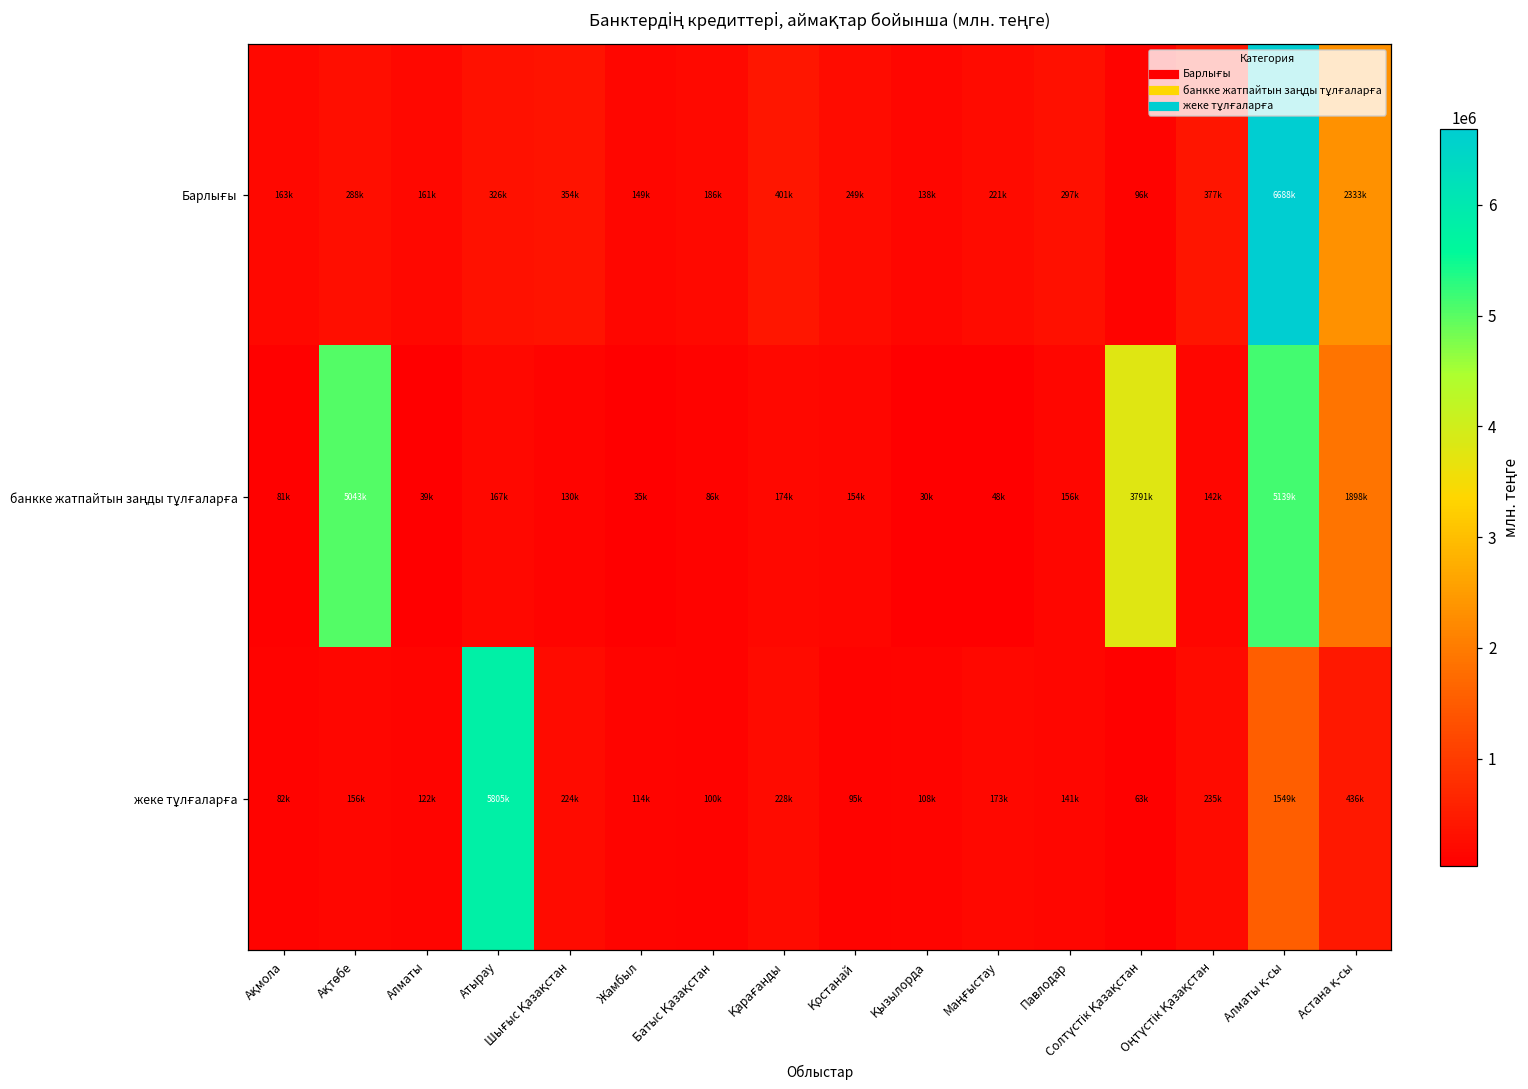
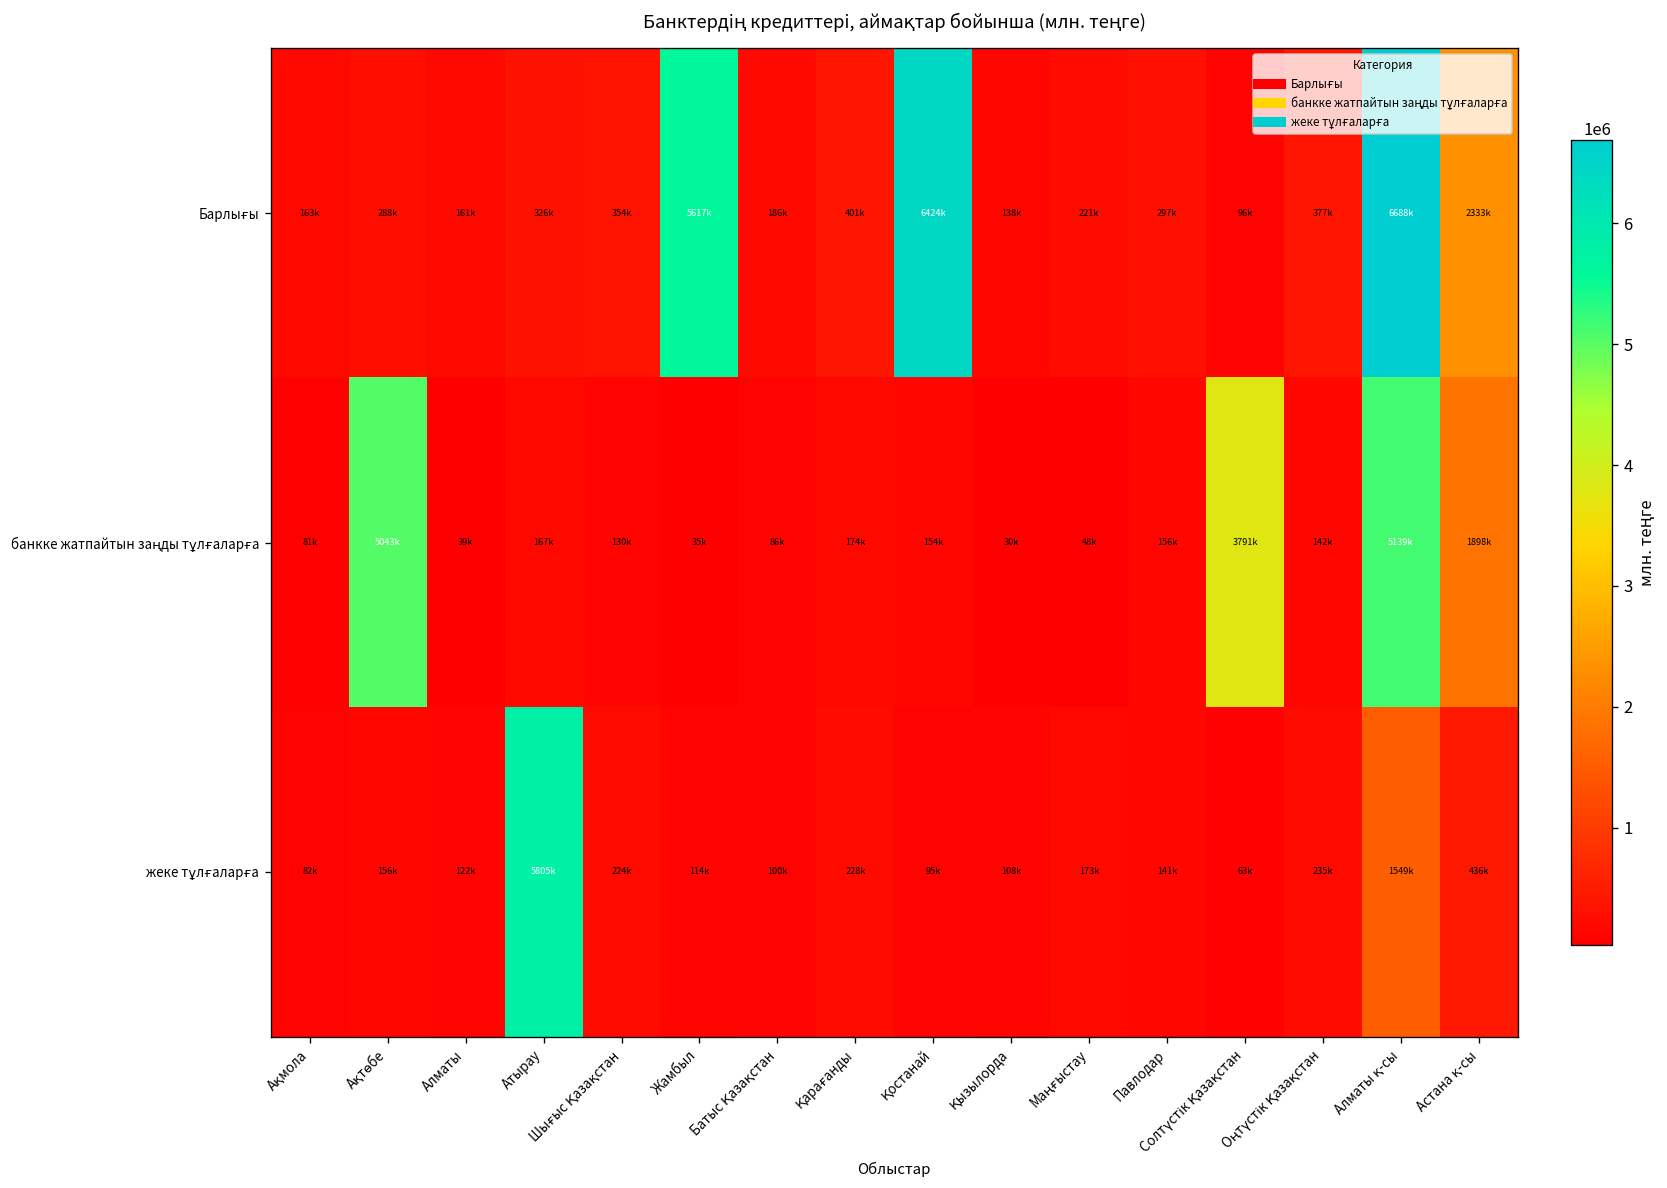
Барлығы, Жамбыл: 149k -> 5617k
Барлығы, Қостанай: 249k -> 6424k
